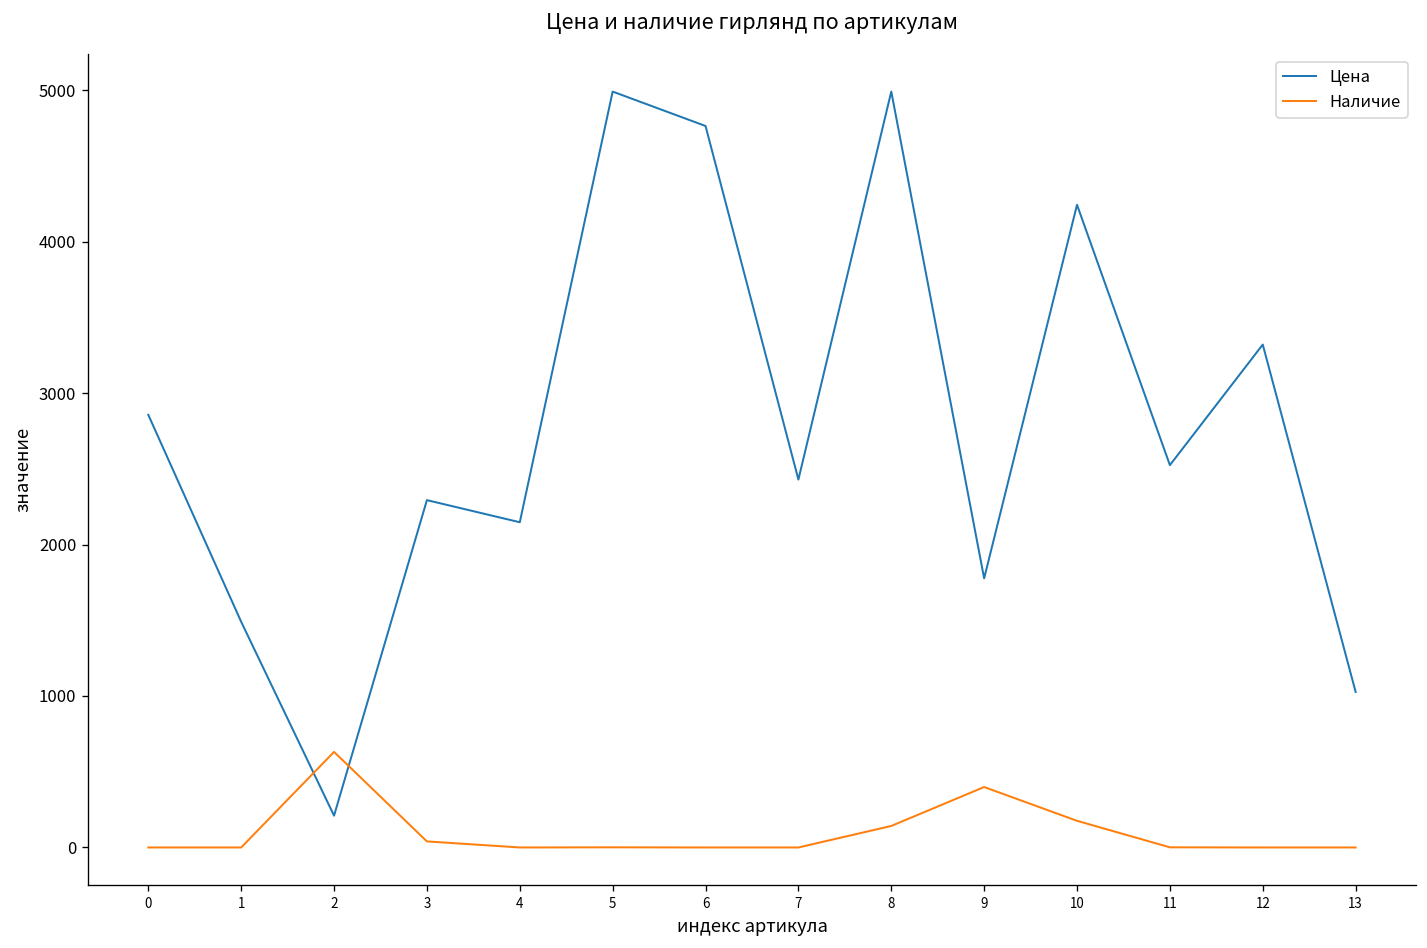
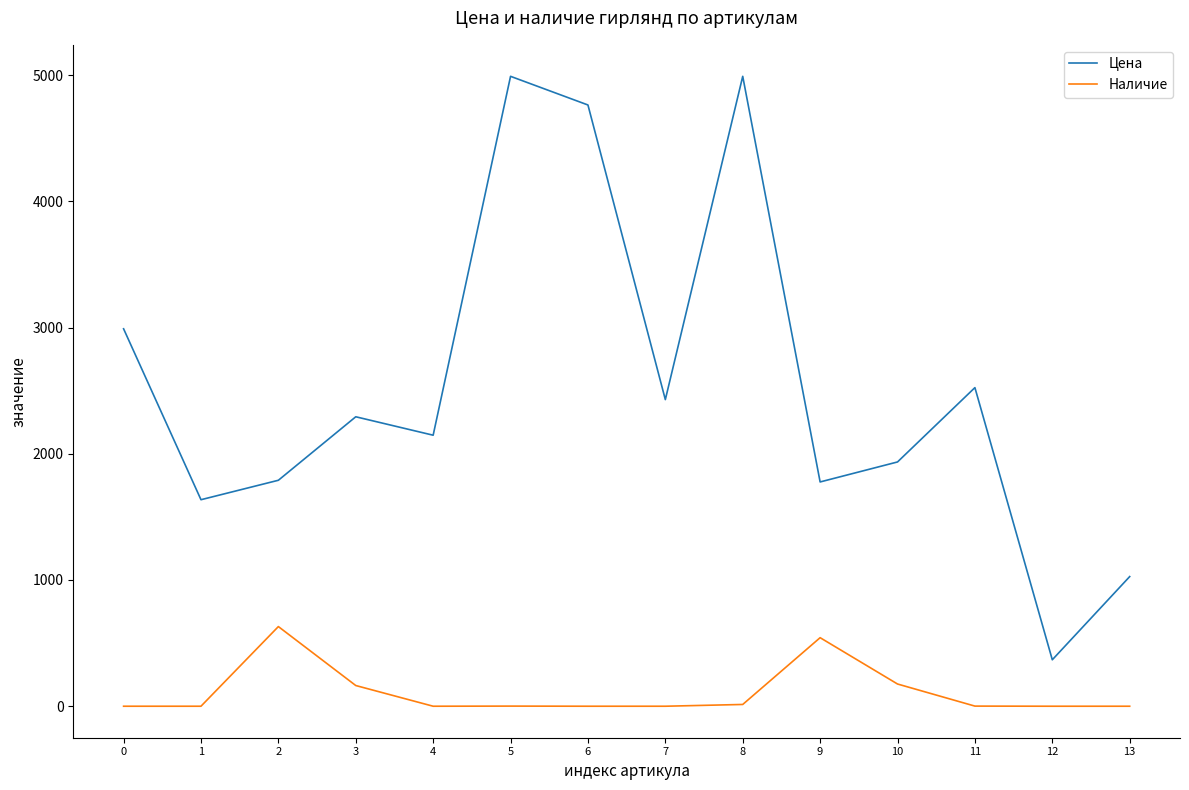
Цена, 0: 2860 -> 2990
Цена, 1: 1490 -> 1640
Цена, 2: 210 -> 1790
Наличие, 3: 40 -> 160
Наличие, 8: 140 -> 10
Наличие, 9: 400 -> 540
Цена, 10: 4240 -> 1940
Цена, 12: 3320 -> 370
